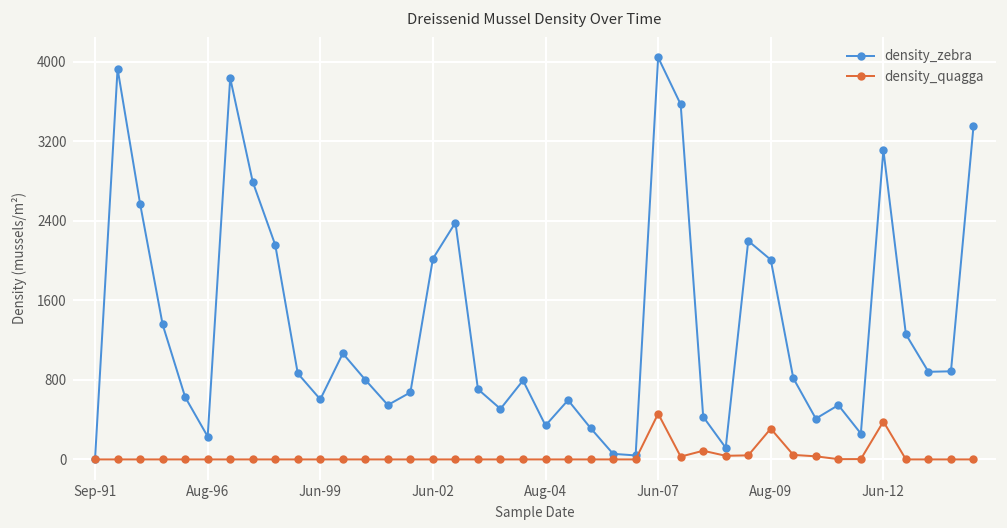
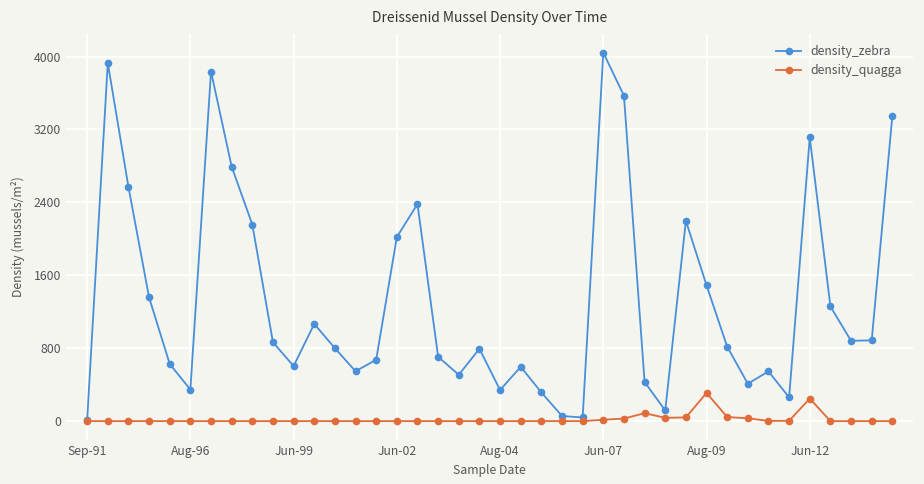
density_zebra, Aug-96: 200 -> 300
density_quagga, Jun-07: 500 -> 0
density_zebra, Aug-09: 2000 -> 1500
density_quagga, Jun-12: 400 -> 200
